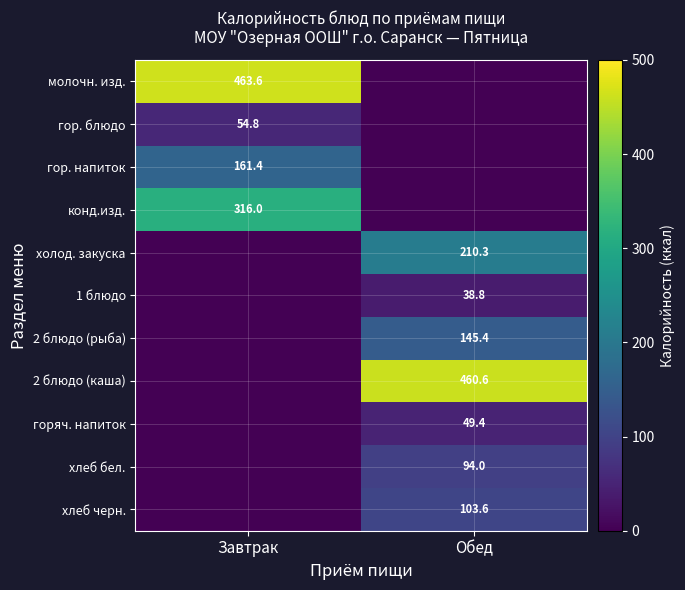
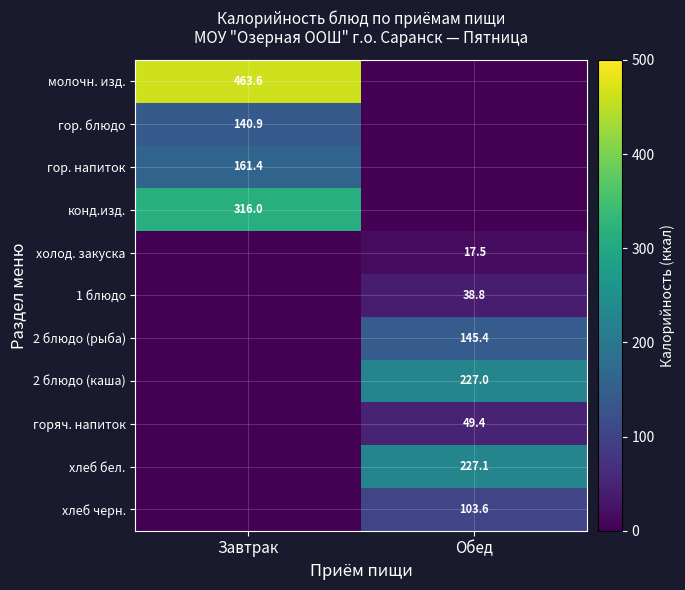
гор. блюдо, Завтрак: 54.8 -> 140.9
холод. закуска, Обед: 210.3 -> 17.5
2 блюдо (каша), Обед: 460.6 -> 227.0
хлеб бел., Обед: 94.0 -> 227.1
